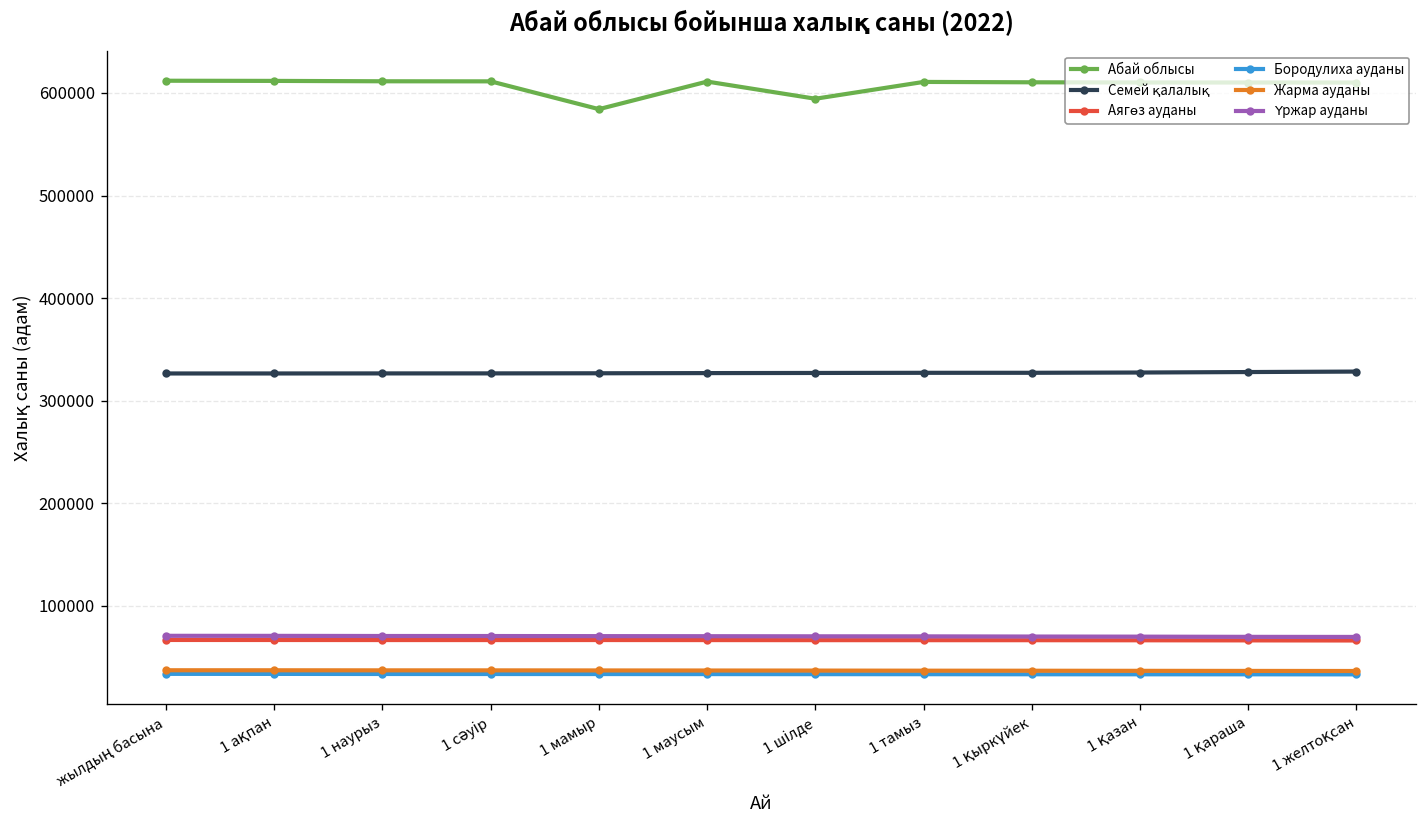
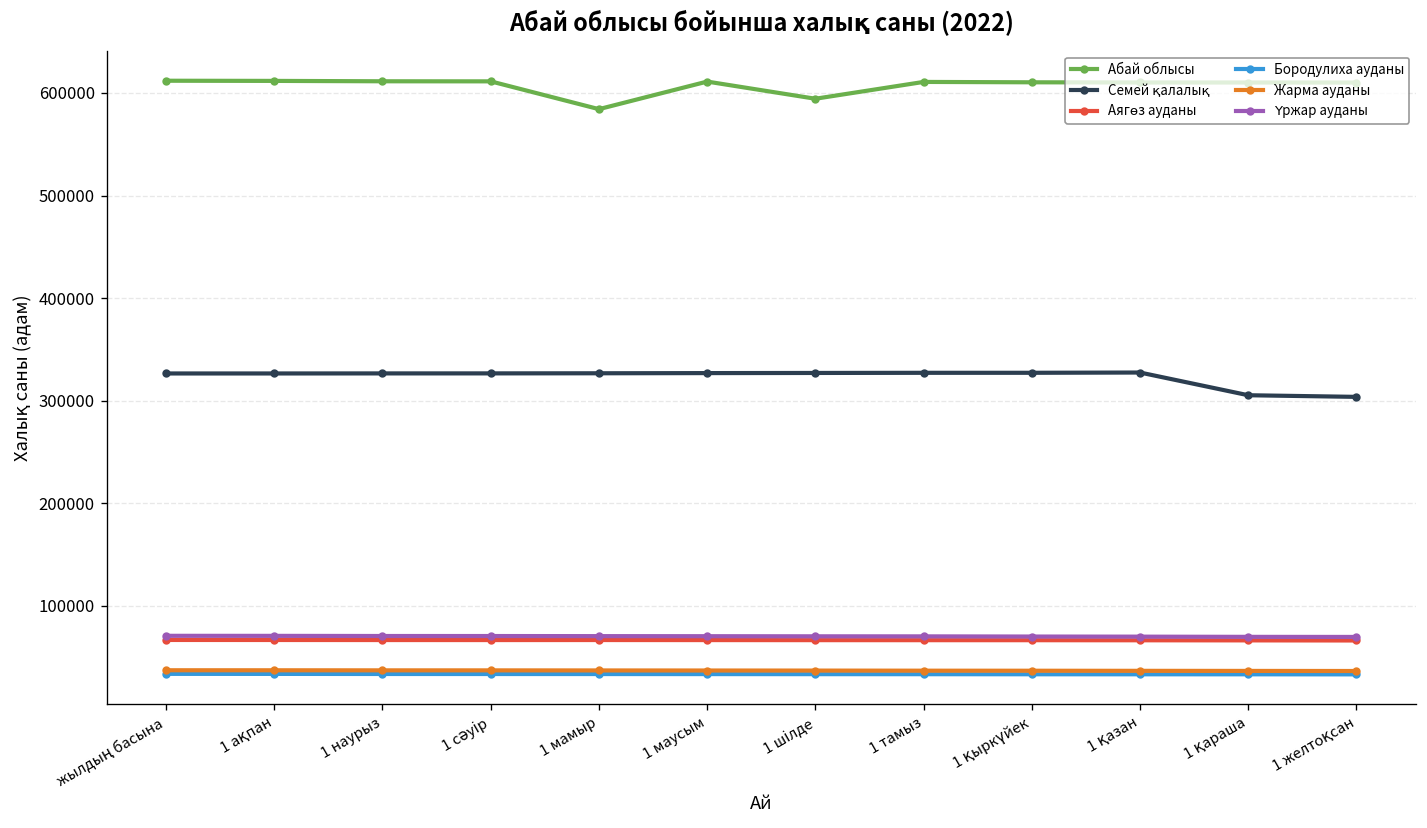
Семей қалалық, 1 қараша: 330000 -> 310000
Семей қалалық, 1 желтоқсан: 330000 -> 300000
